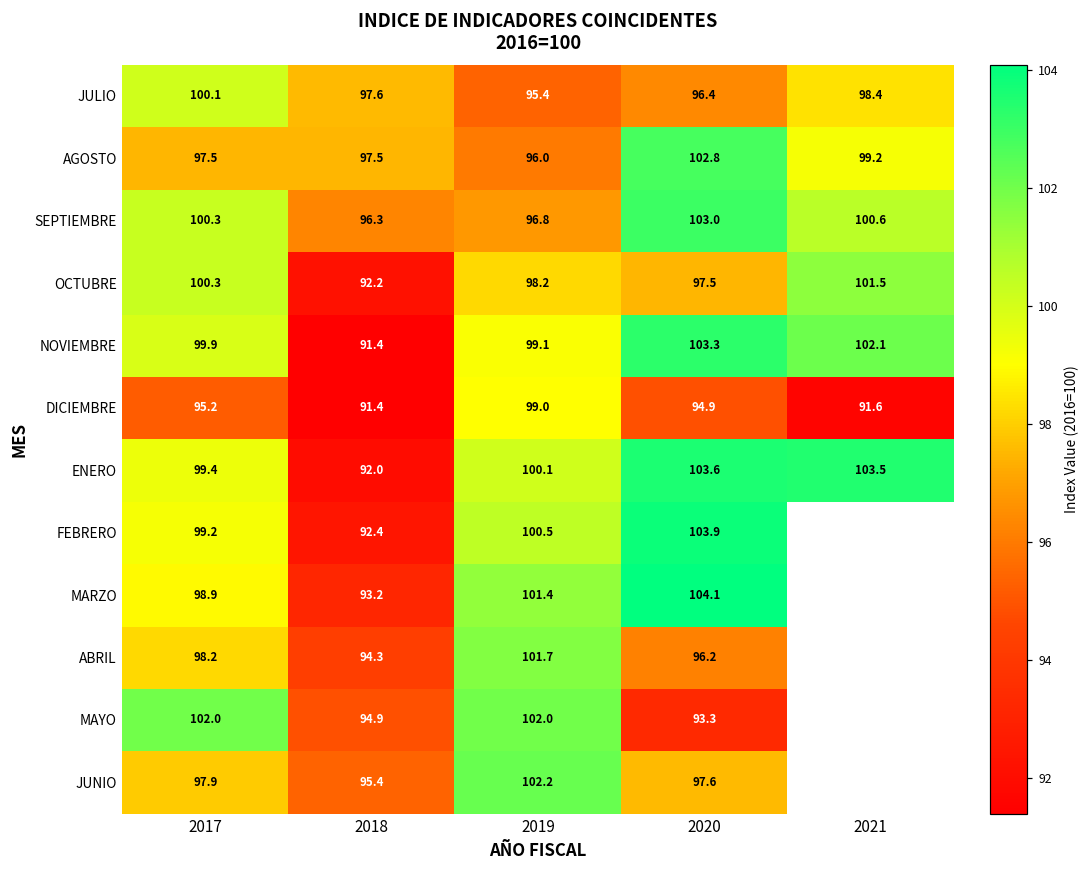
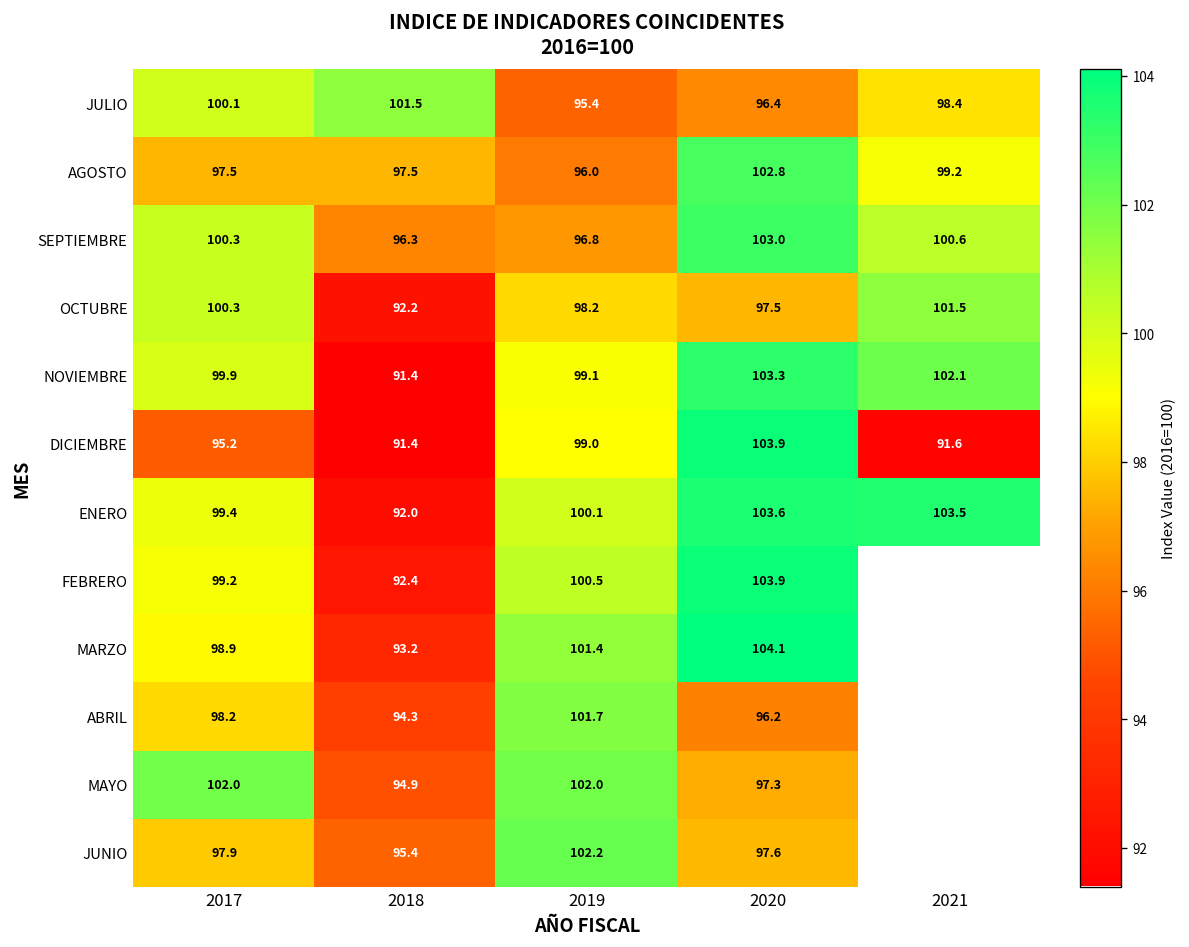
JULIO, 2018: 97.6 -> 101.5
DICIEMBRE, 2020: 94.9 -> 103.9
MAYO, 2020: 93.3 -> 97.3
